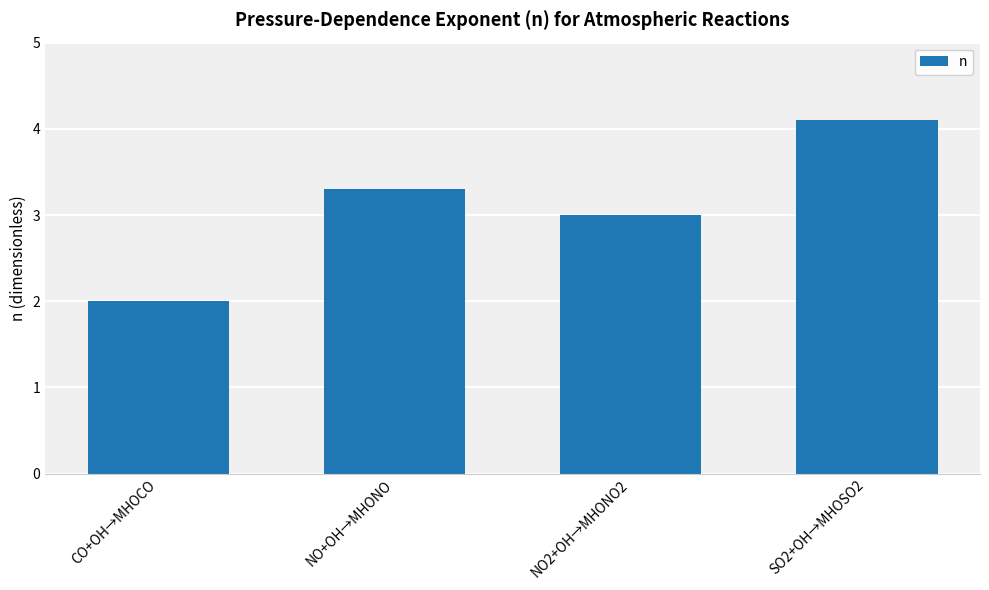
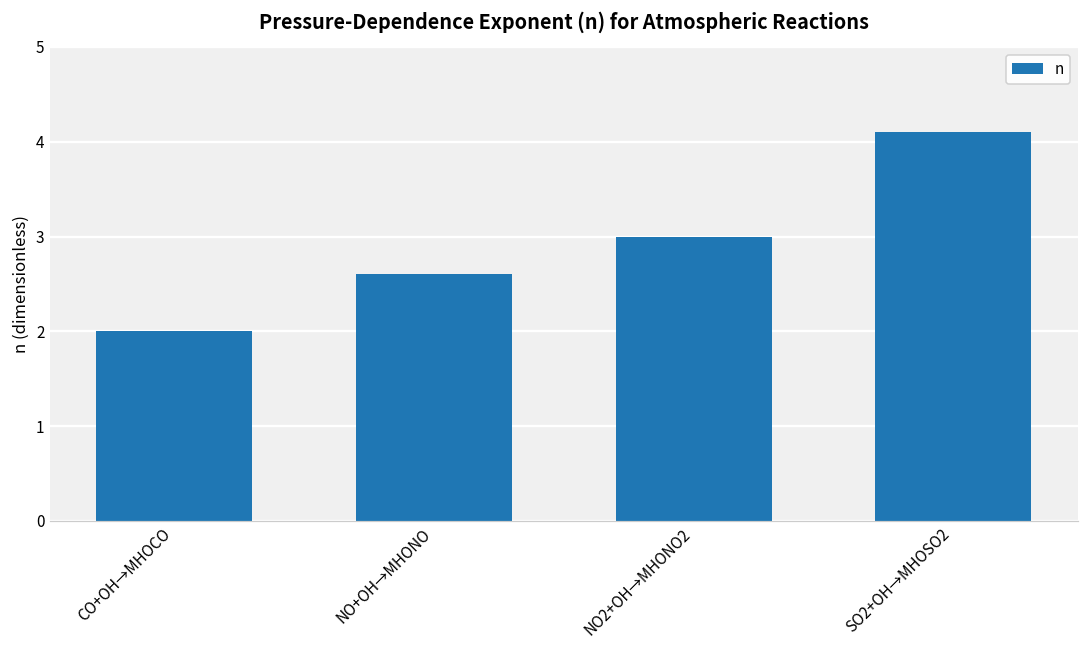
NO+OH→MHONO: 3.3 -> 2.6
